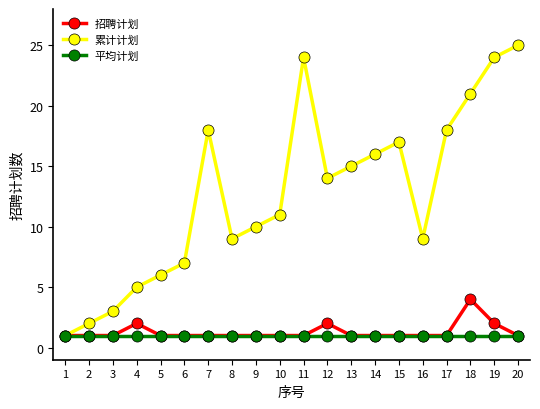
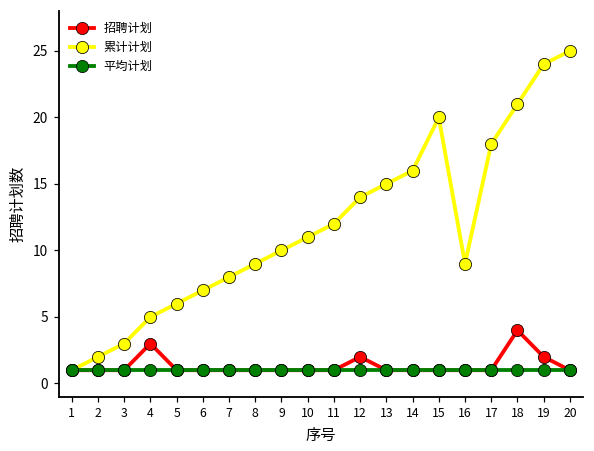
招聘计划, 4: 2 -> 3
累计计划, 7: 18 -> 8
累计计划, 11: 24 -> 12
累计计划, 15: 17 -> 20
